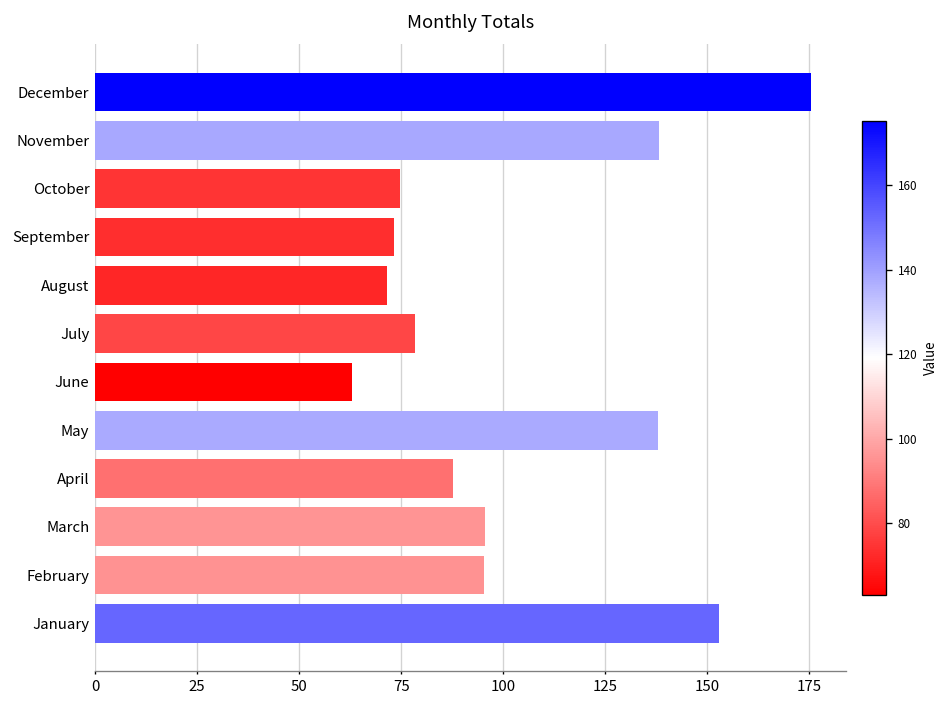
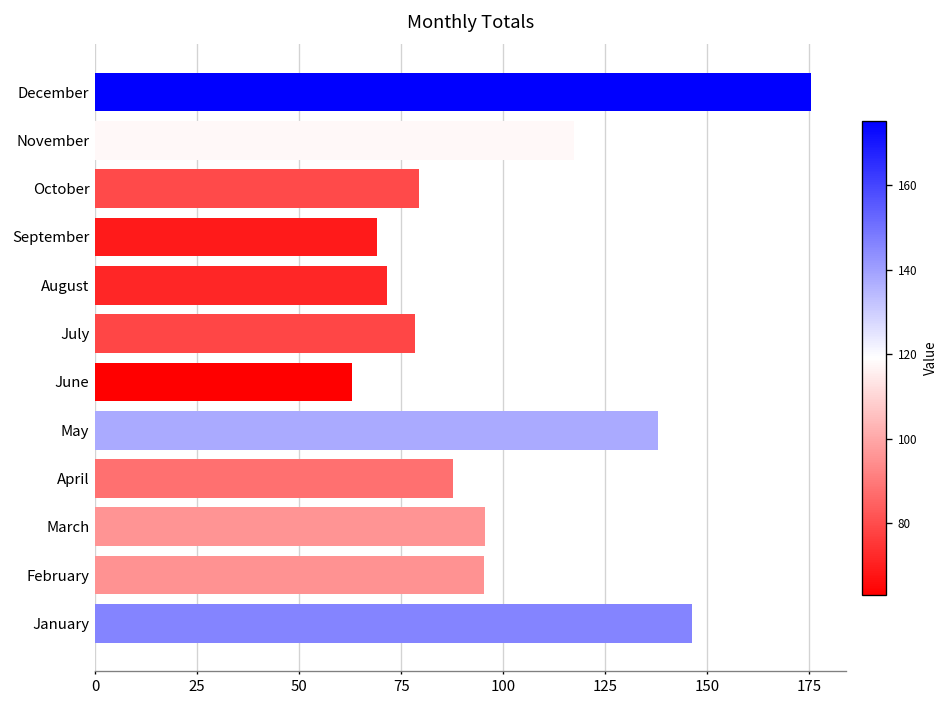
November: 138 -> 117
October: 75 -> 79
September: 73 -> 69
January: 153 -> 146
